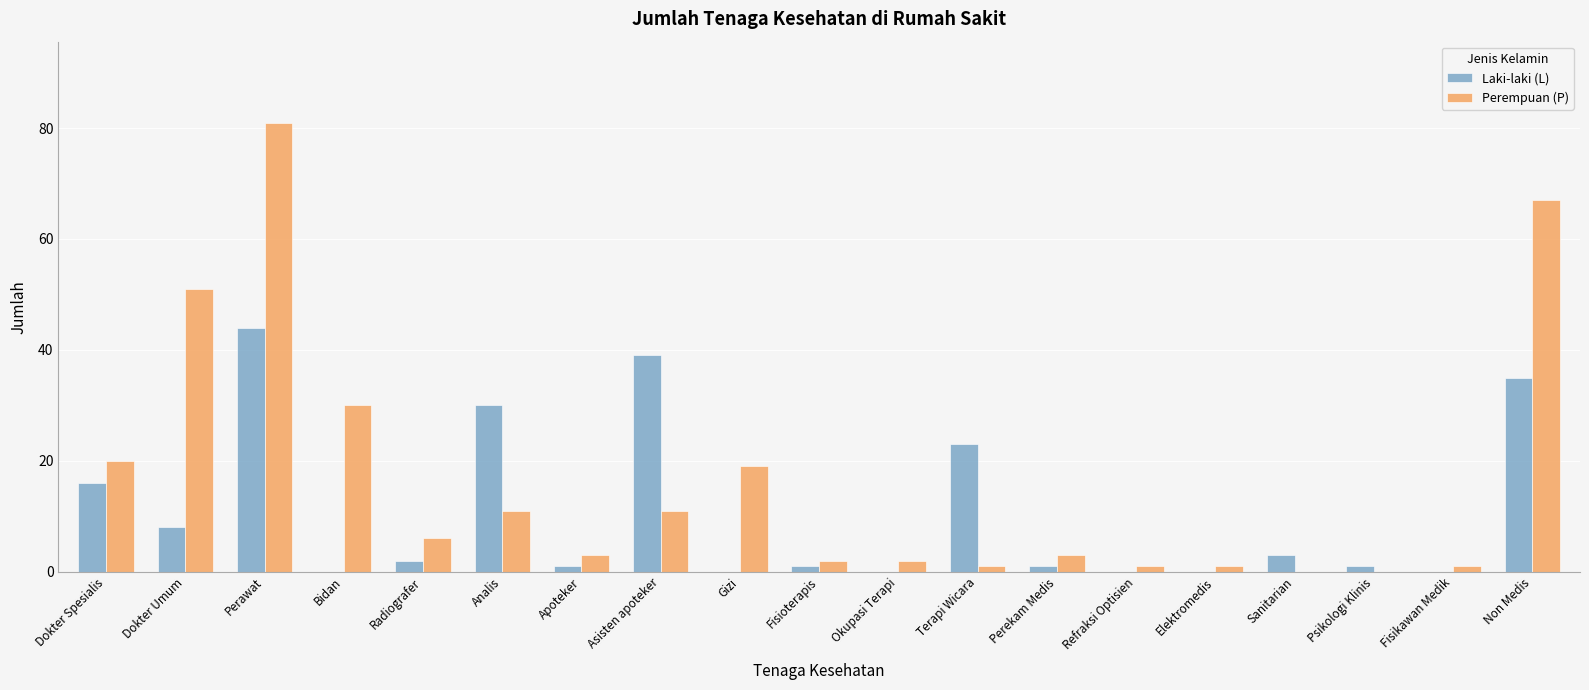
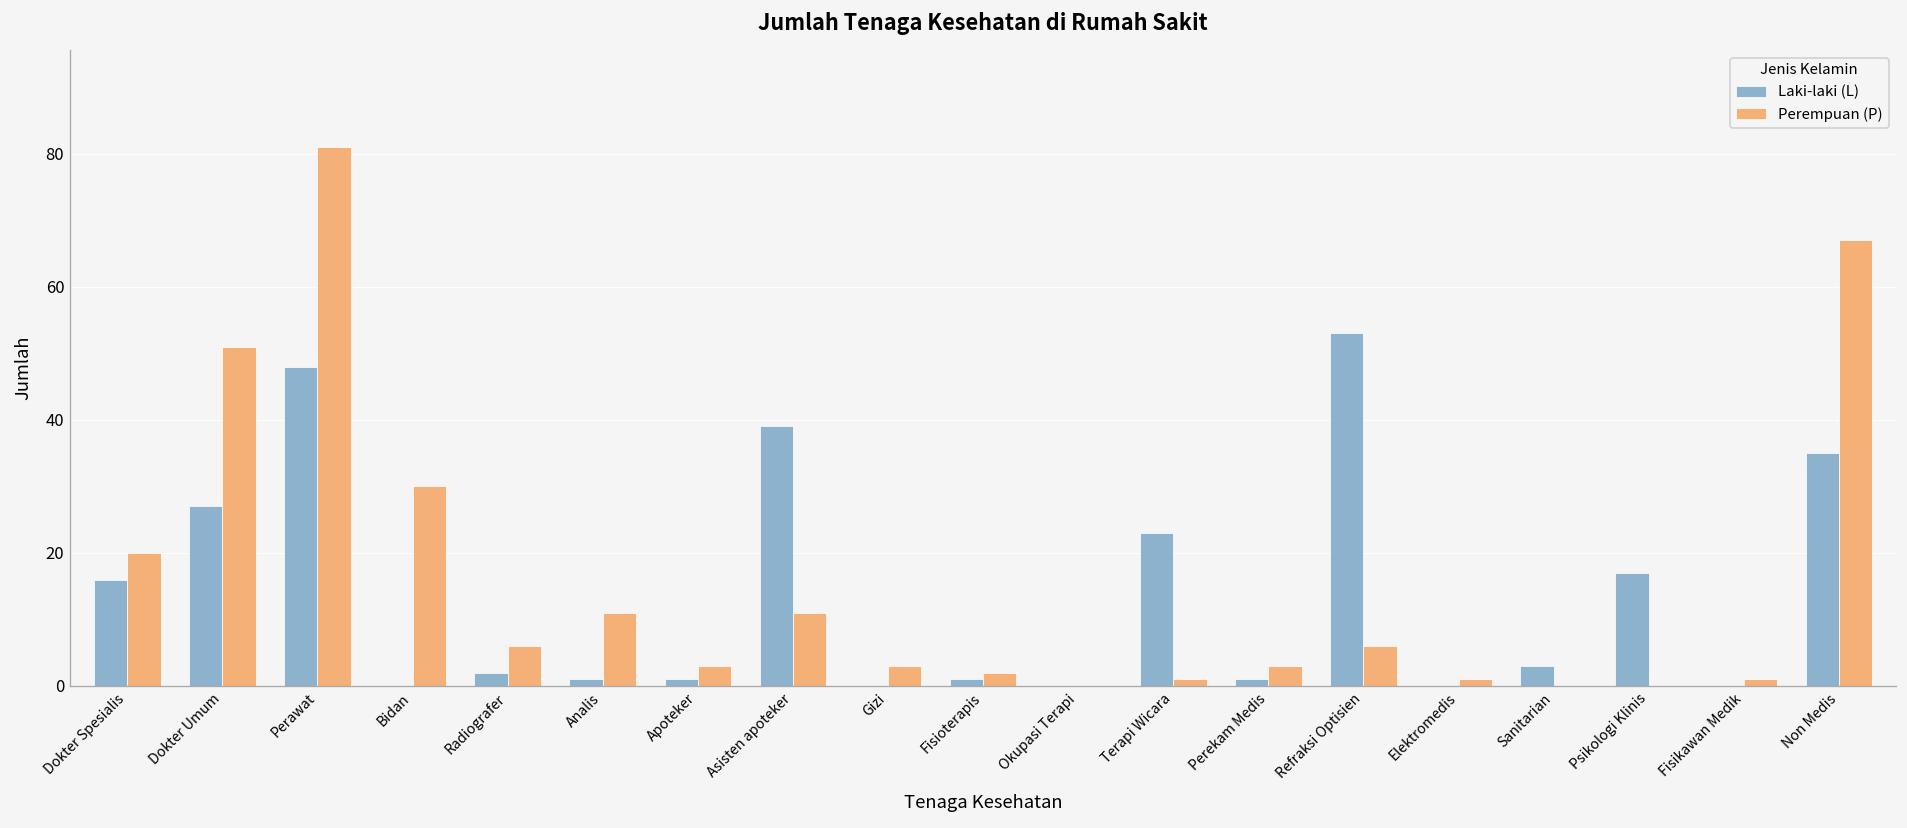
Laki-laki (L), Dokter Umum: 8 -> 27
Laki-laki (L), Perawat: 44 -> 48
Laki-laki (L), Analis: 30 -> 1
Perempuan (P), Gizi: 19 -> 3
Perempuan (P), Okupasi Terapi: 2 -> 0
Laki-laki (L), Refraksi Optisien: 0 -> 53
Perempuan (P), Refraksi Optisien: 1 -> 6
Laki-laki (L), Psikologi Klinis: 1 -> 17
